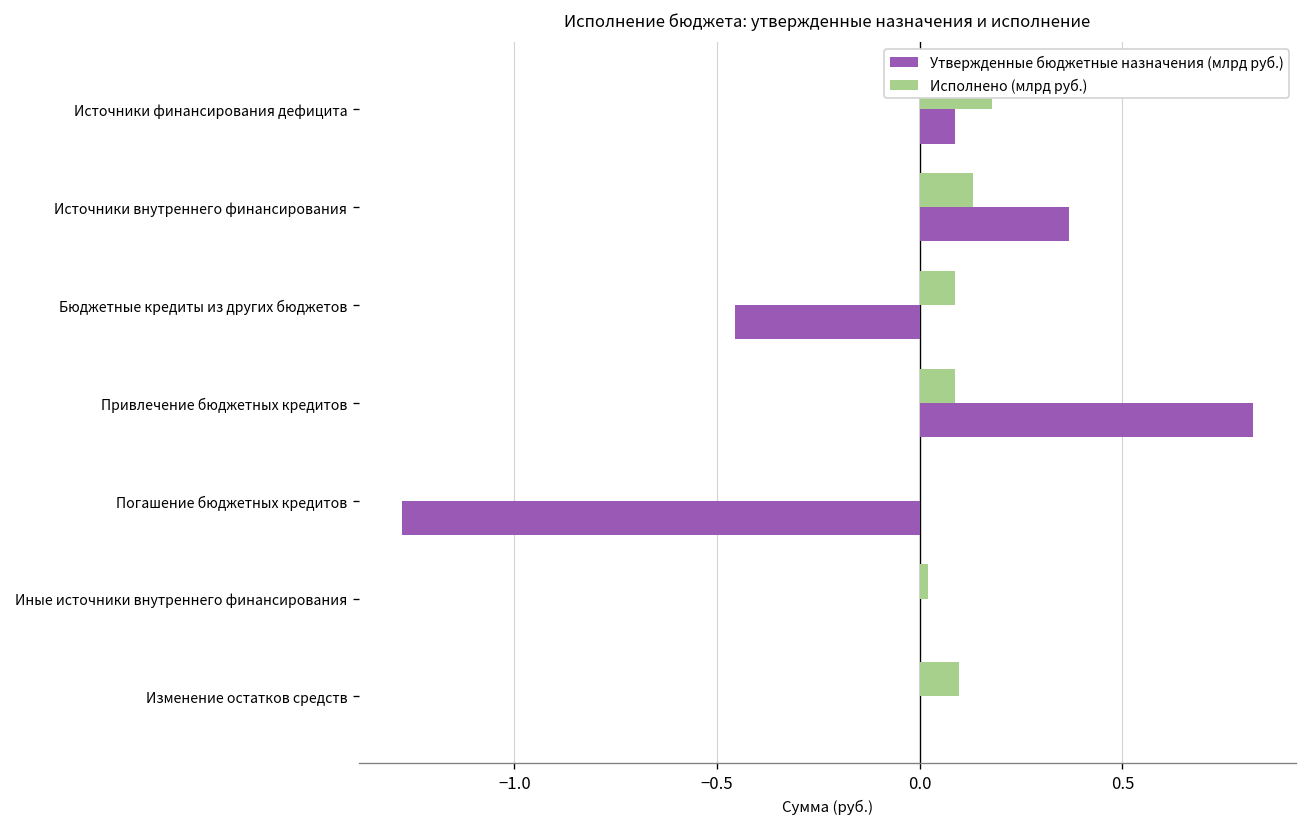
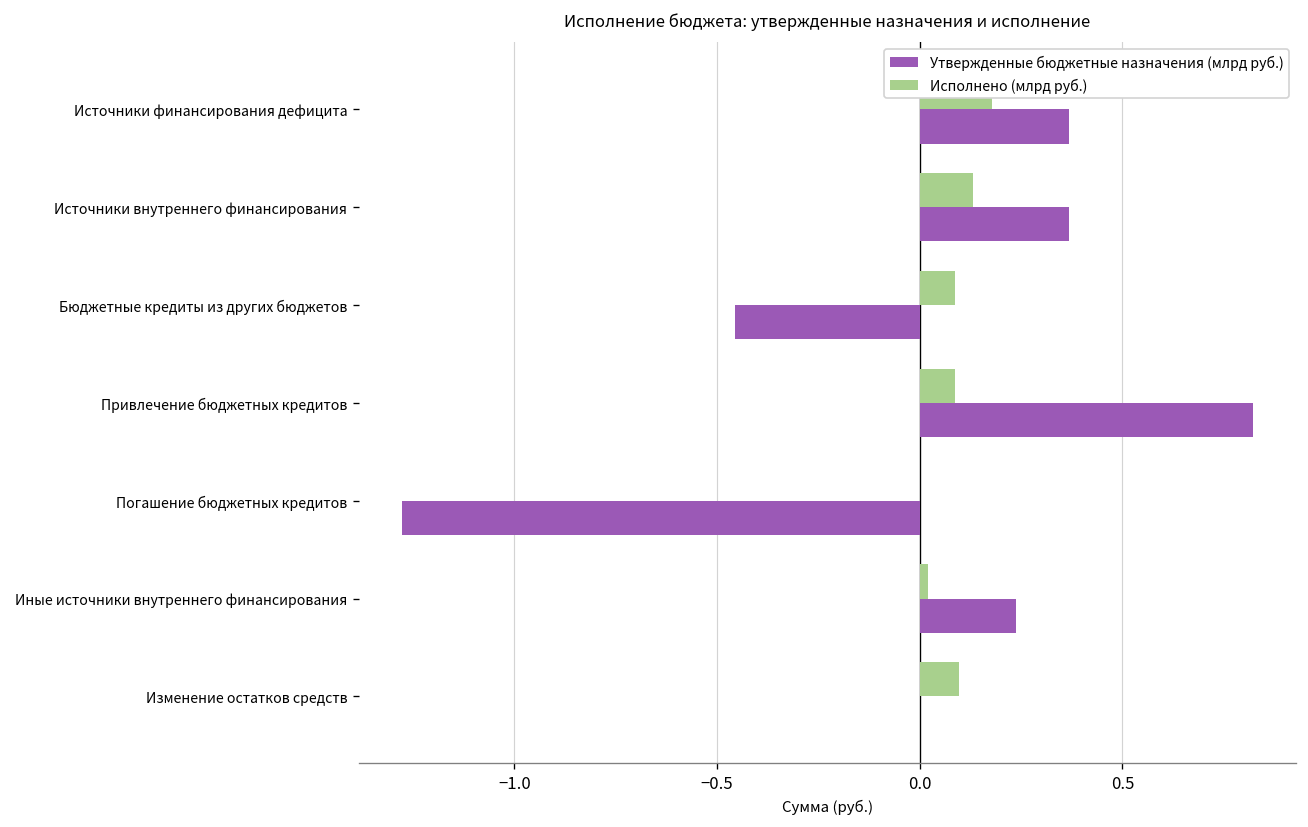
Утвержденные бюджетные назначения (млрд руб.), Источники финансирования дефицита: 0.09 -> 0.37
Утвержденные бюджетные назначения (млрд руб.), Иные источники внутреннего финансирования: 0.00 -> 0.24
